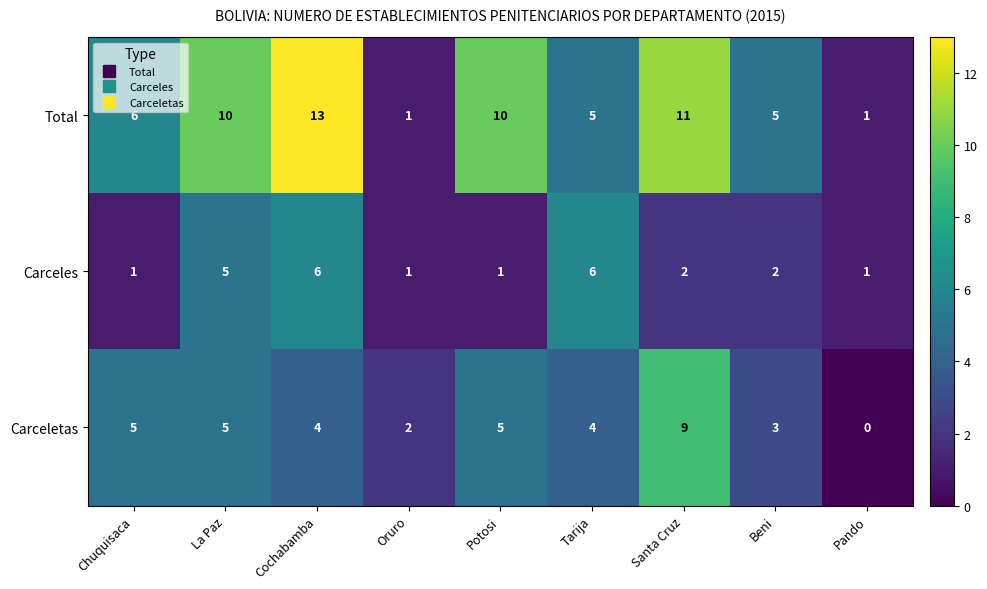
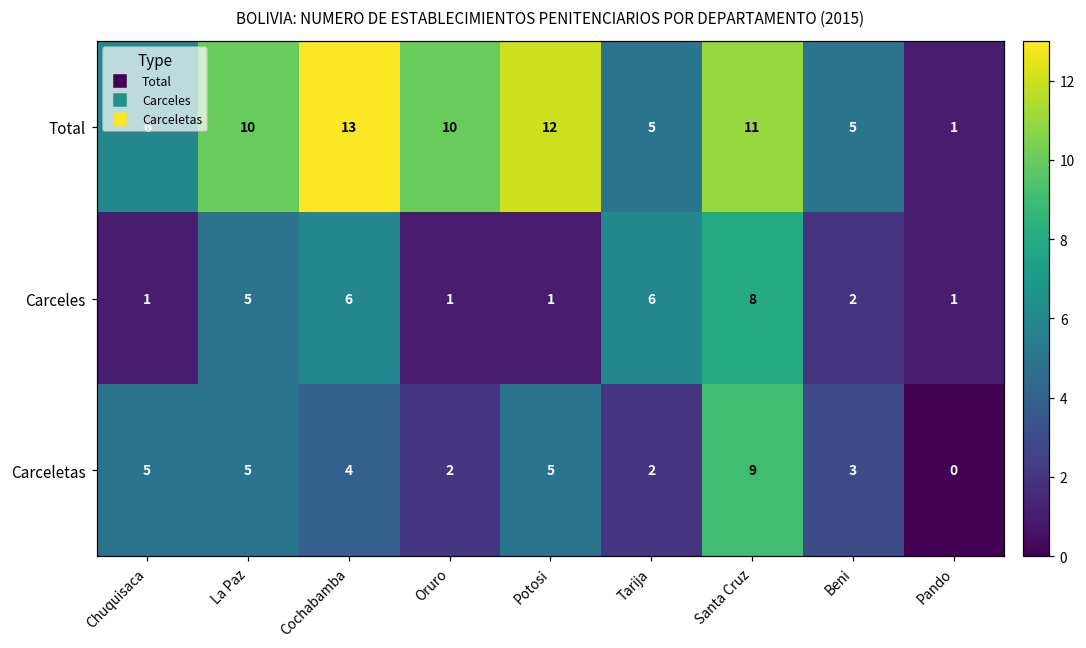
Total, Oruro: 1 -> 10
Total, Potosi: 10 -> 12
Carceles, Santa Cruz: 2 -> 8
Carceletas, Tarija: 4 -> 2
